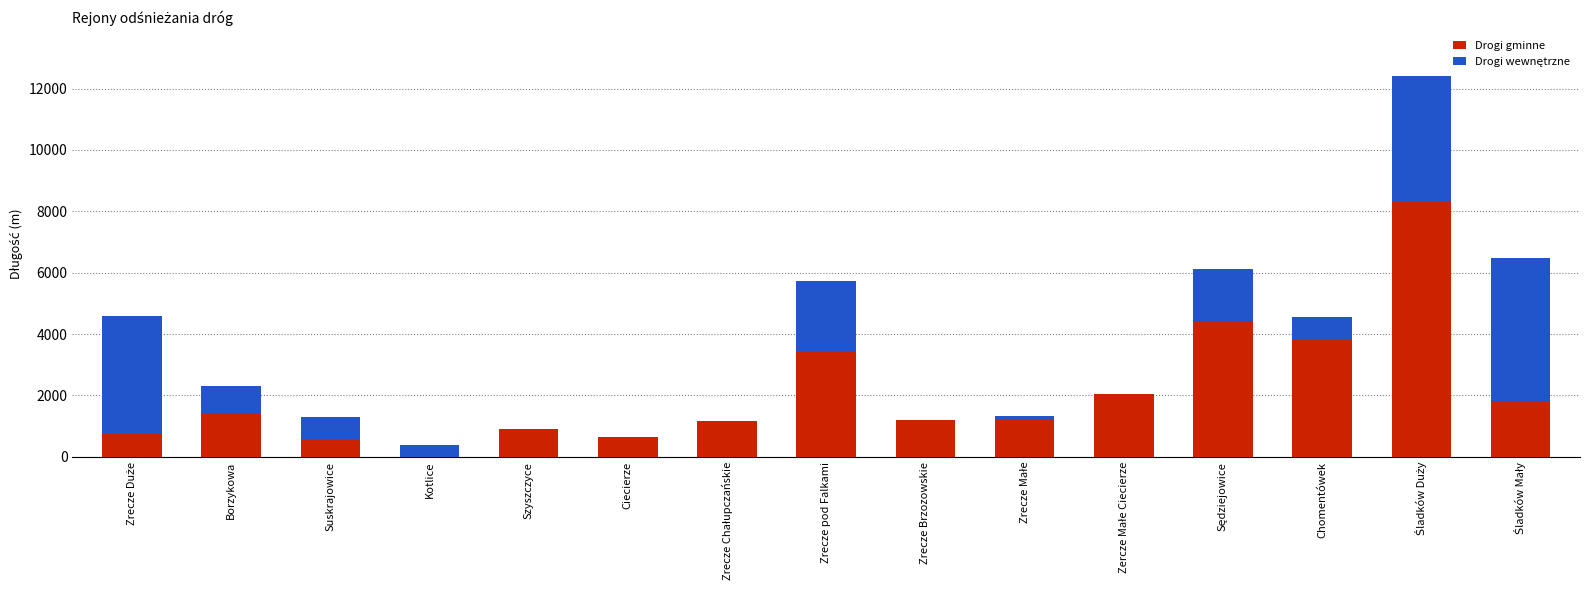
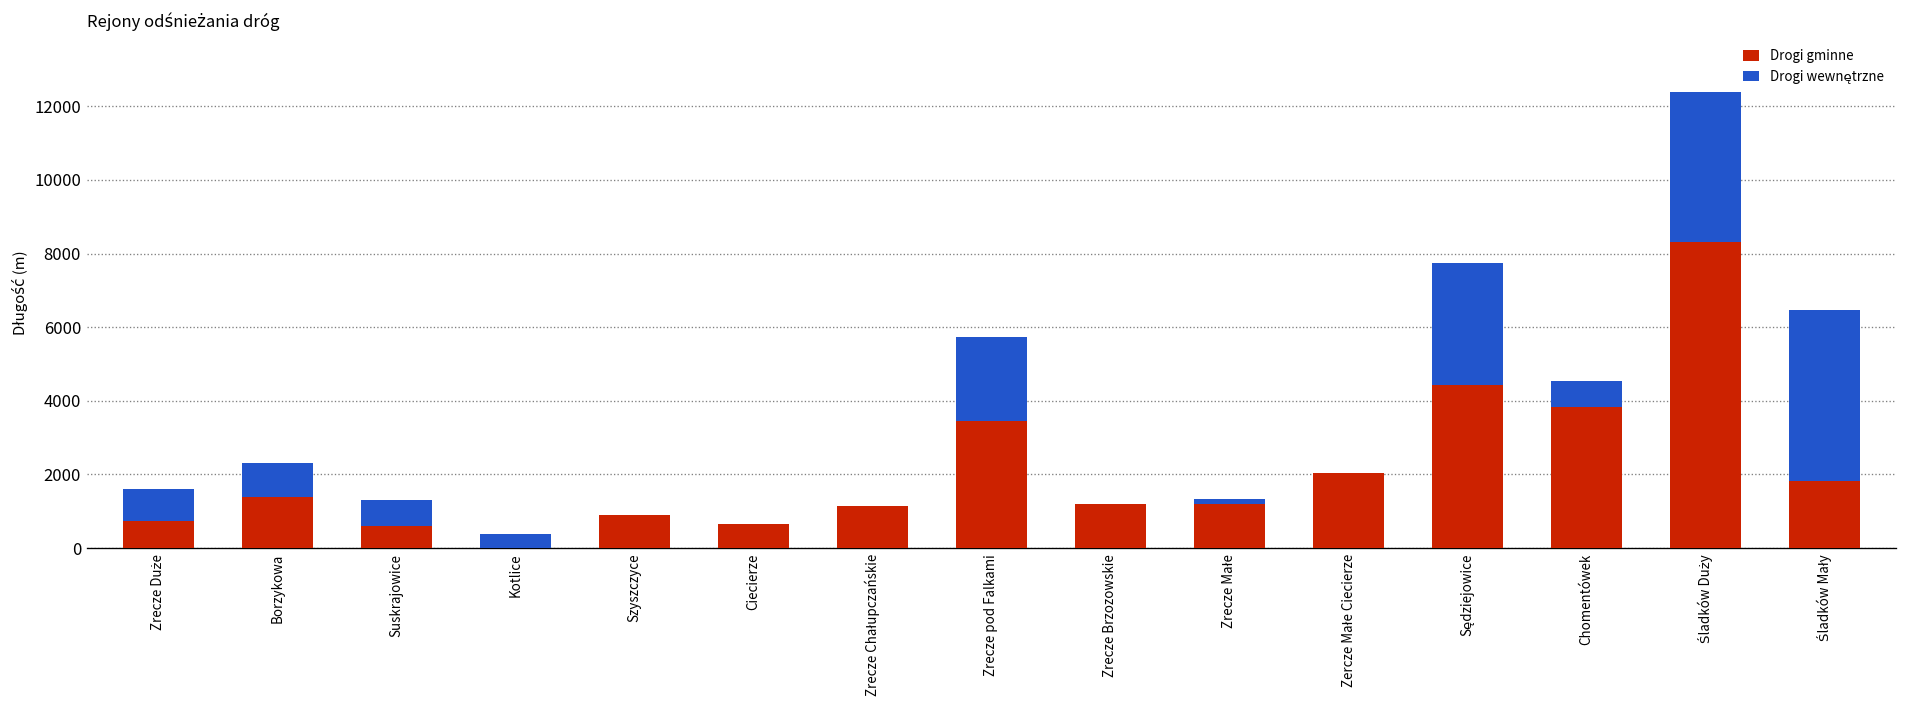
Drogi wewnętrzne, Zrecze Duże: 3900 -> 900
Drogi wewnętrzne, Sędziejowice: 1700 -> 3300
